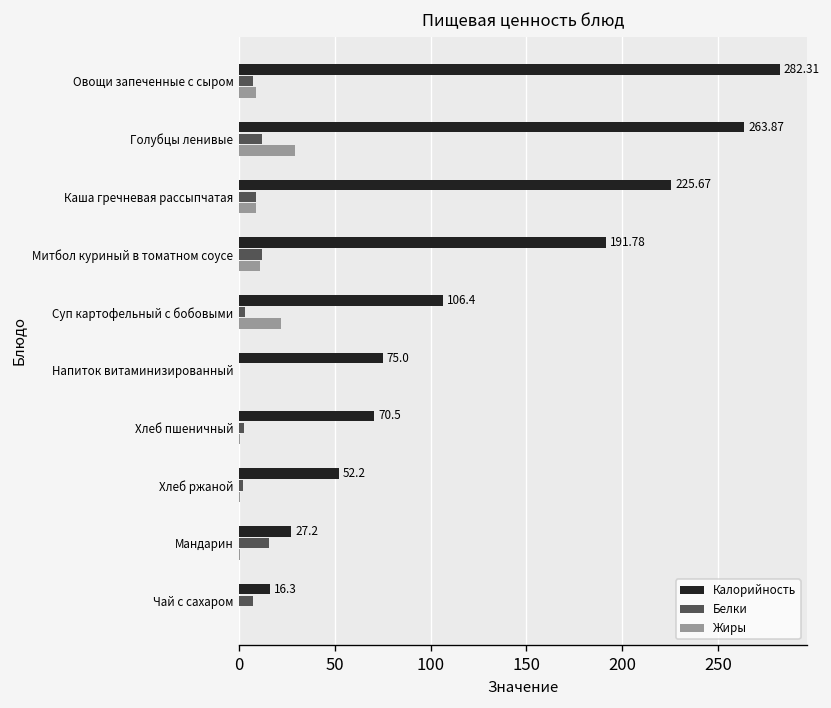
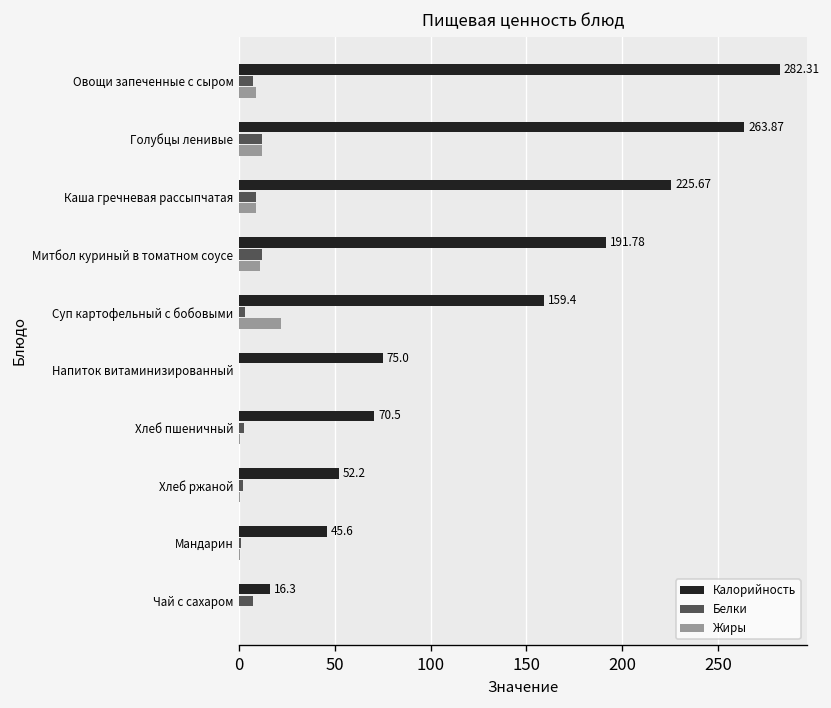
Жиры, Голубцы ленивые: 29 -> 12
Калорийность, Суп картофельный с бобовыми: 106.4 -> 159.4
Калорийность, Мандарин: 27.2 -> 45.6
Белки, Мандарин: 15 -> 1
